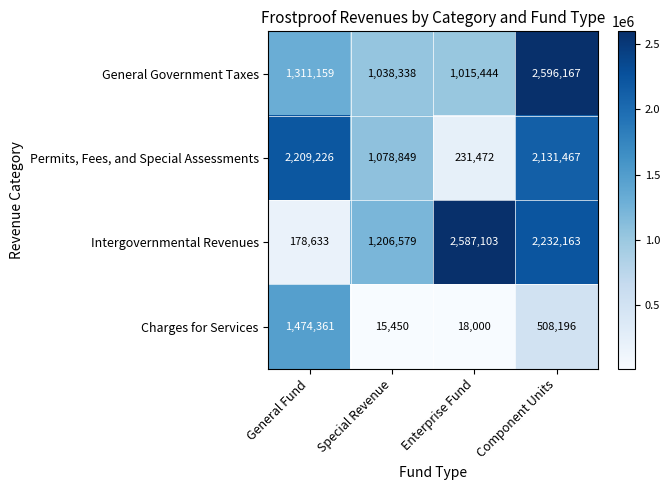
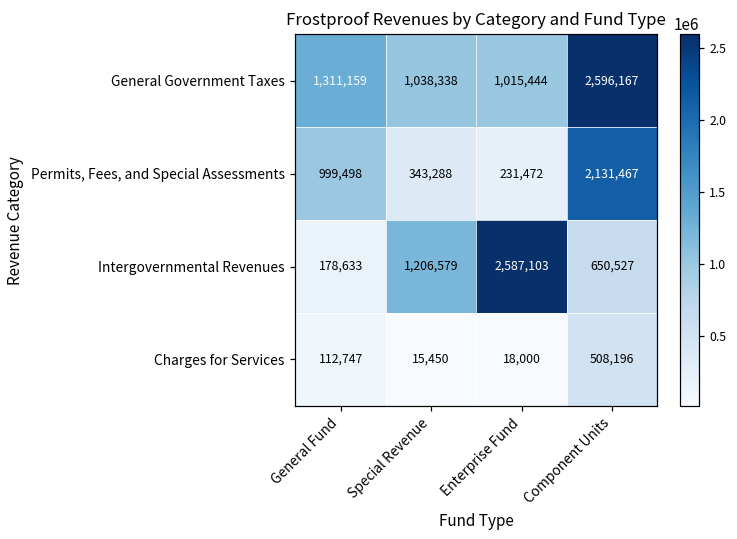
Permits, Fees, and Special Assessments, General Fund: 2,209,226 -> 999,498
Permits, Fees, and Special Assessments, Special Revenue: 1,078,849 -> 343,288
Intergovernmental Revenues, Component Units: 2,232,163 -> 650,527
Charges for Services, General Fund: 1,474,361 -> 112,747
